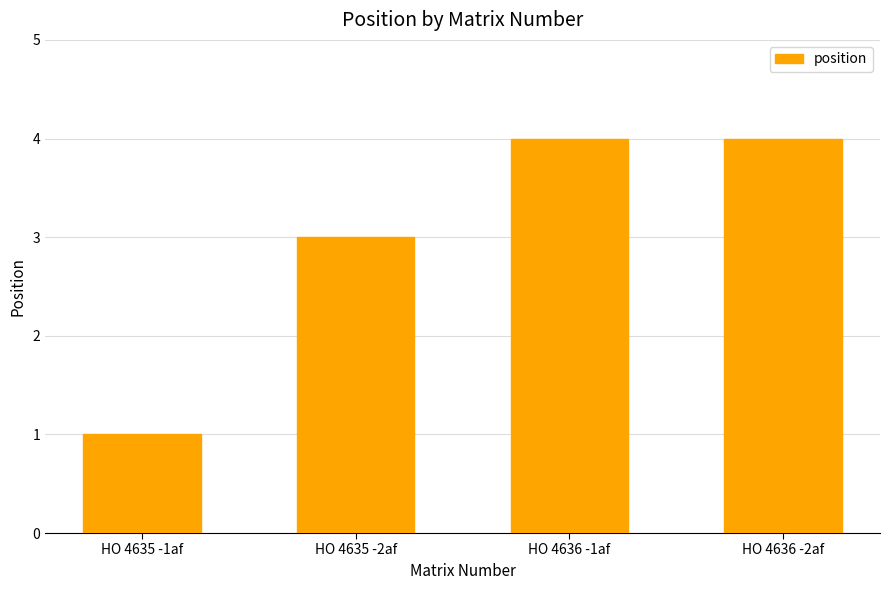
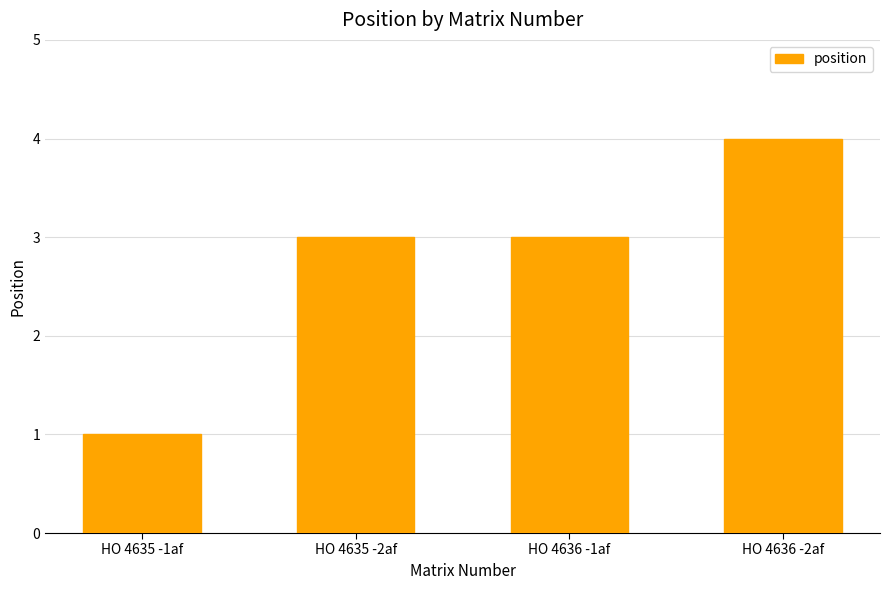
HO 4636 -1af: 4 -> 3
